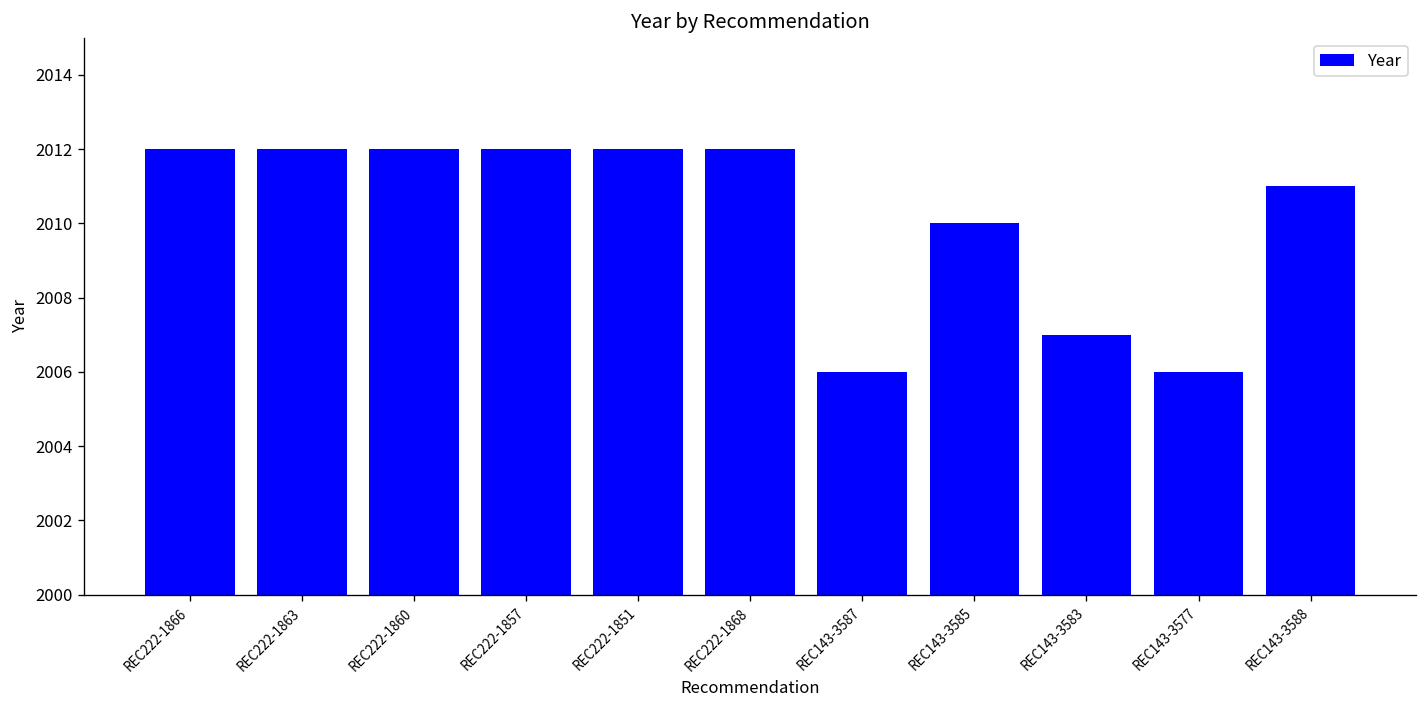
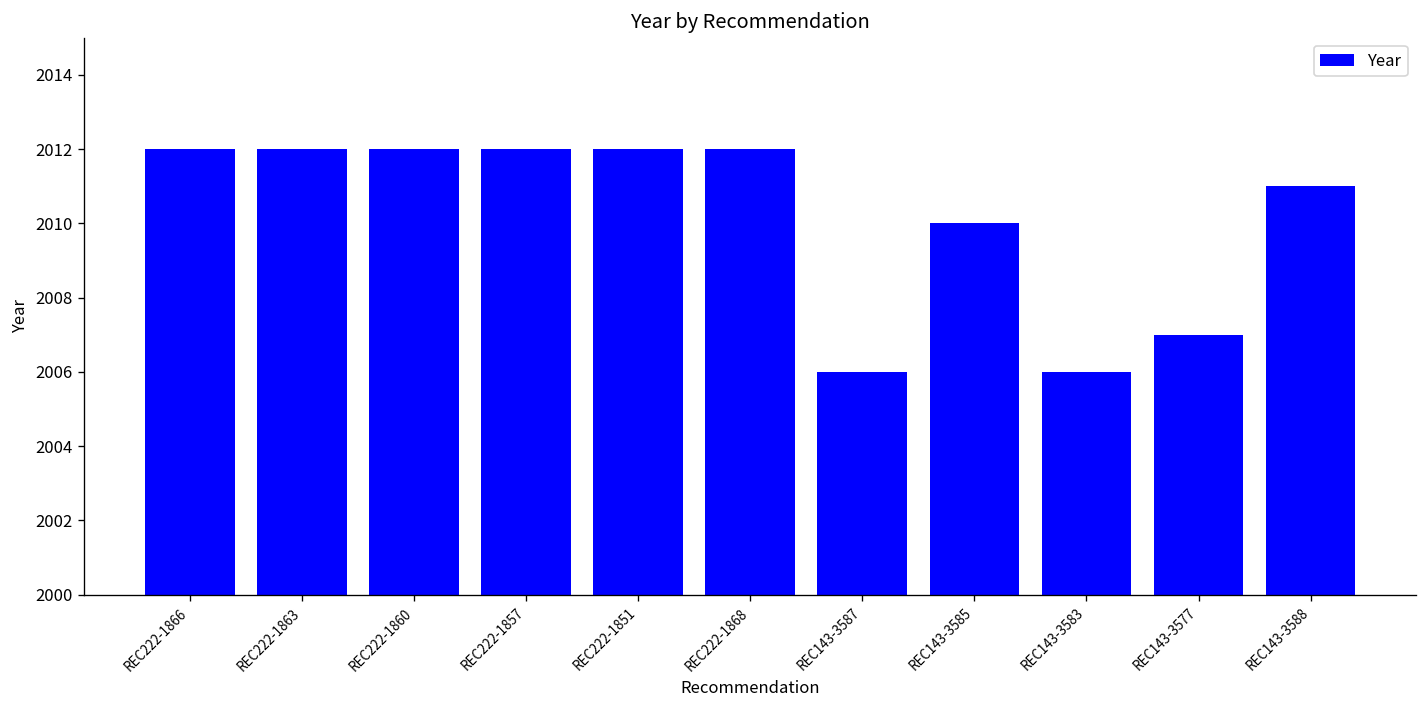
REC143-3583: 2007 -> 2006
REC143-3577: 2006 -> 2007
